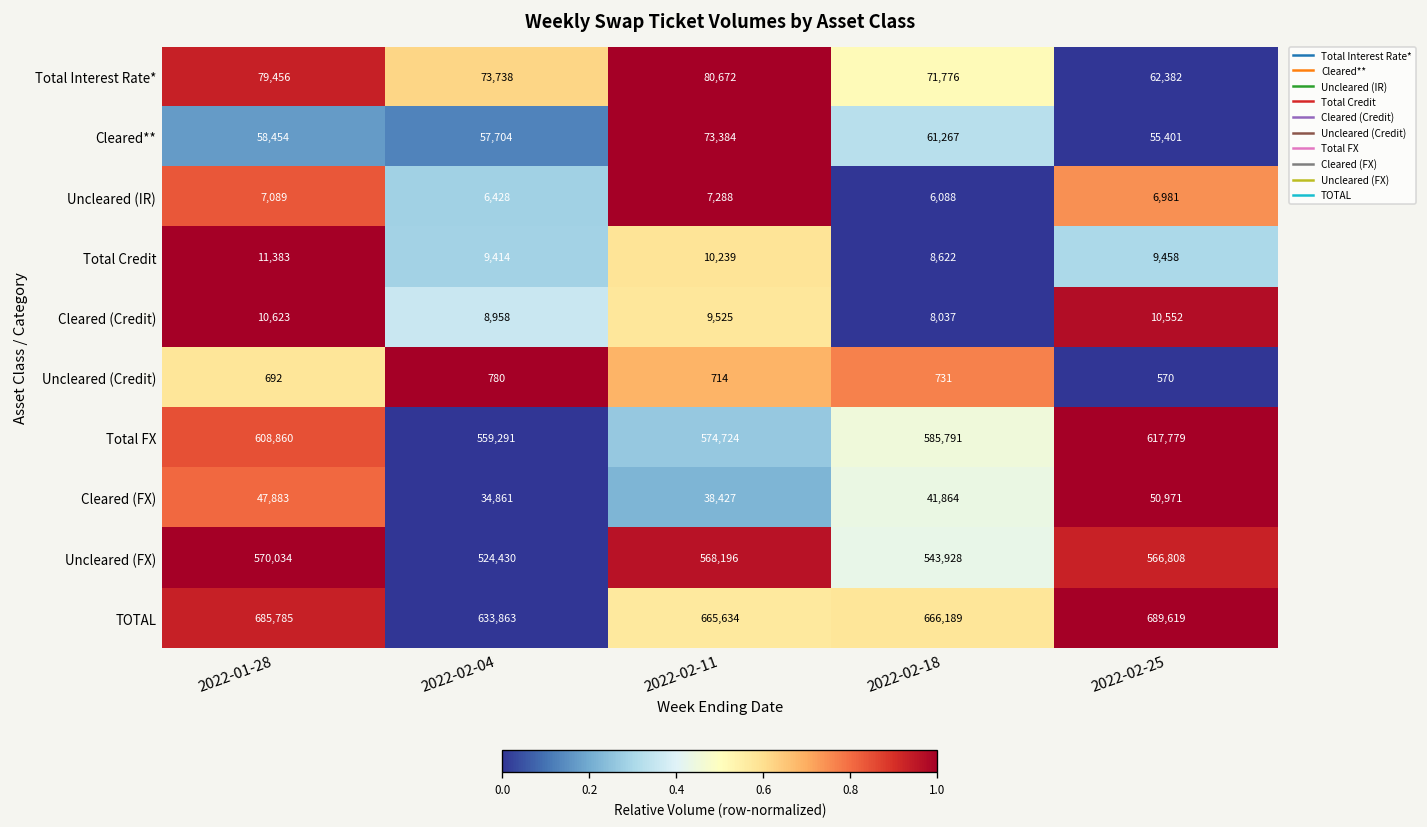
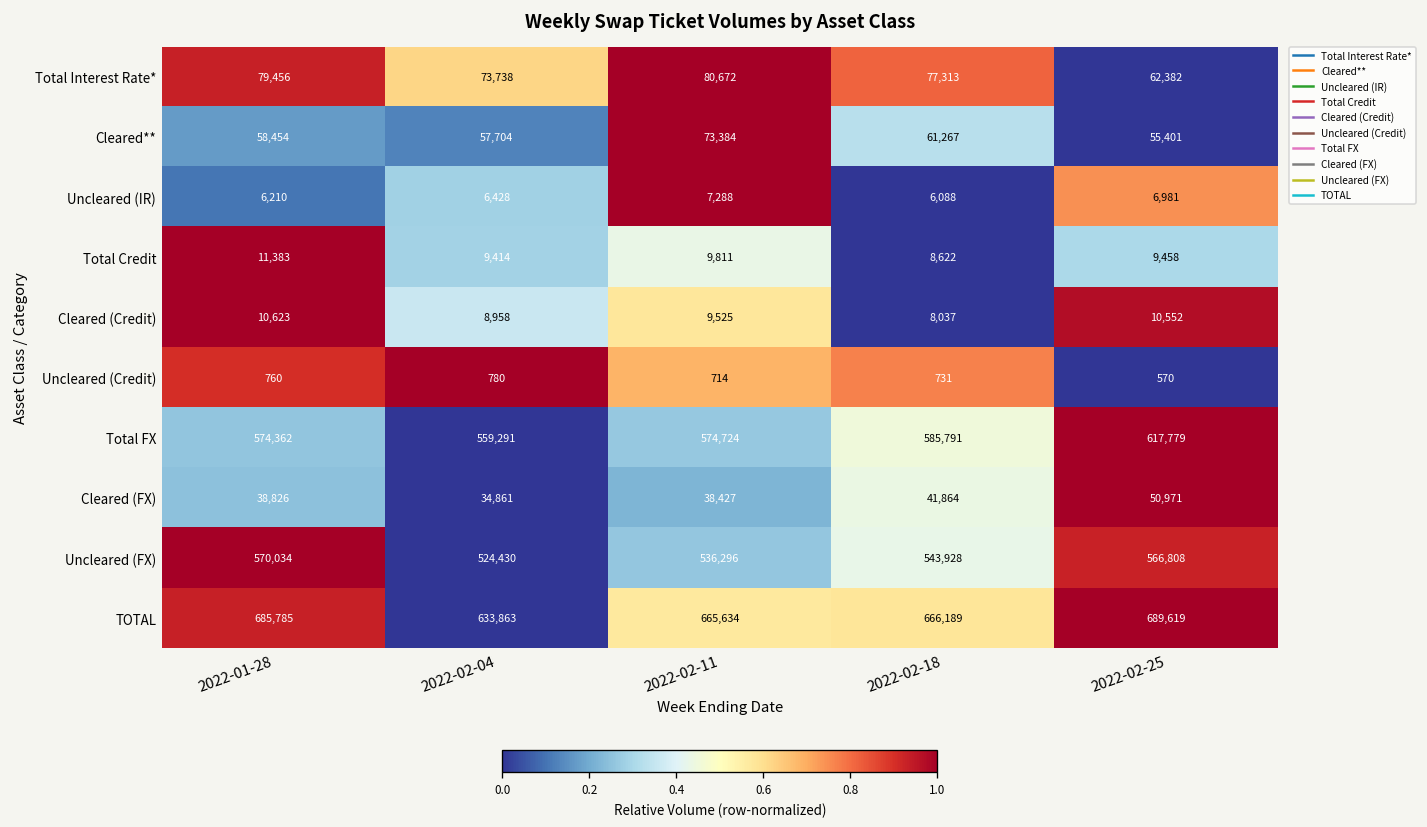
Total Interest Rate*, 2022-02-18: 71,776 -> 77,313
Uncleared (IR), 2022-01-28: 7,089 -> 6,210
Total Credit, 2022-02-11: 10,239 -> 9,811
Uncleared (Credit), 2022-01-28: 692 -> 760
Total FX, 2022-01-28: 608,860 -> 574,362
Cleared (FX), 2022-01-28: 47,883 -> 38,826
Uncleared (FX), 2022-02-11: 568,196 -> 536,296
